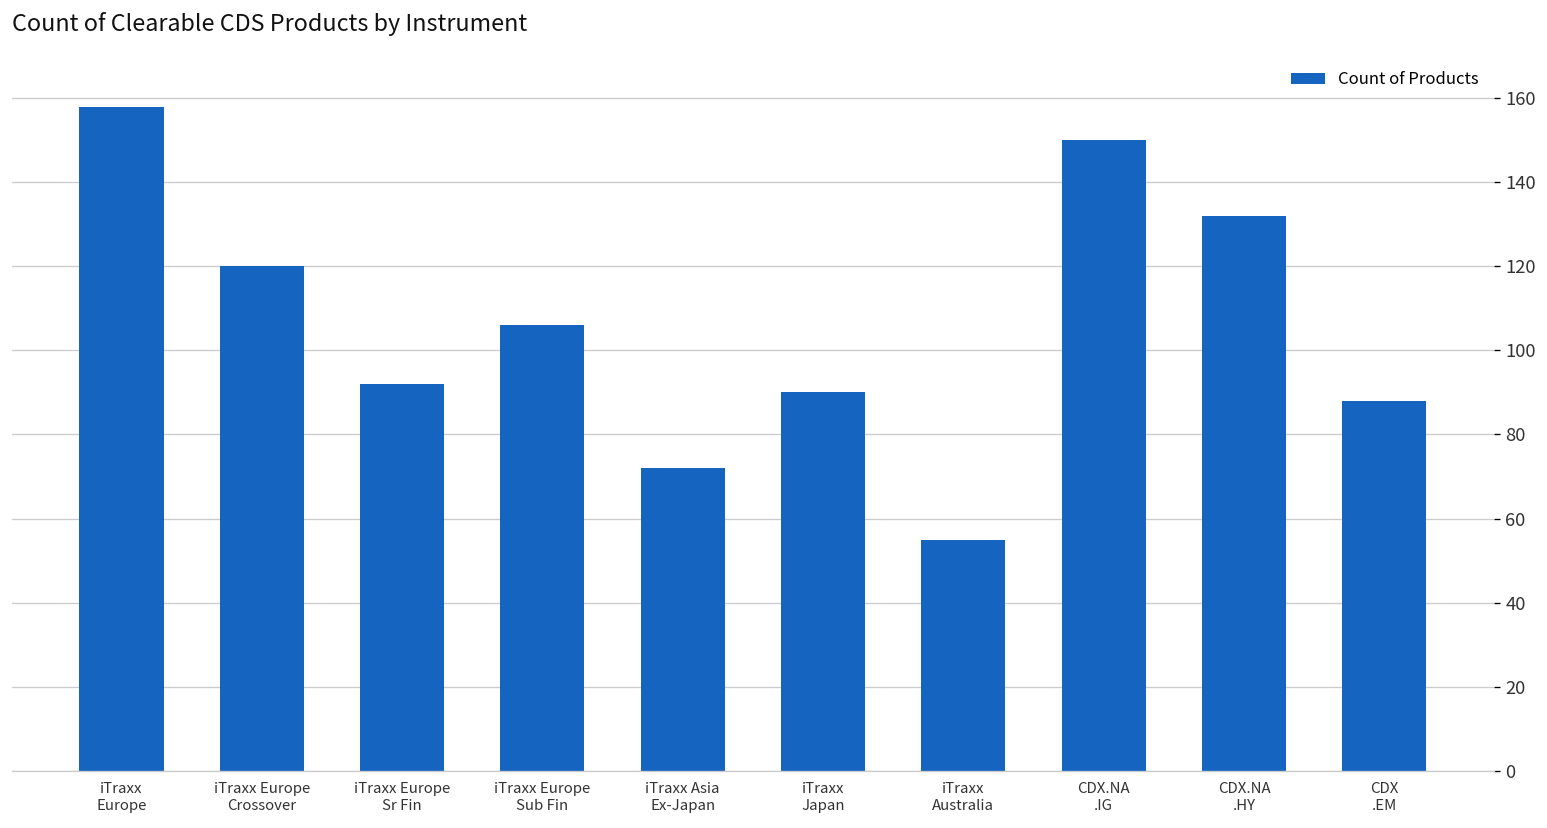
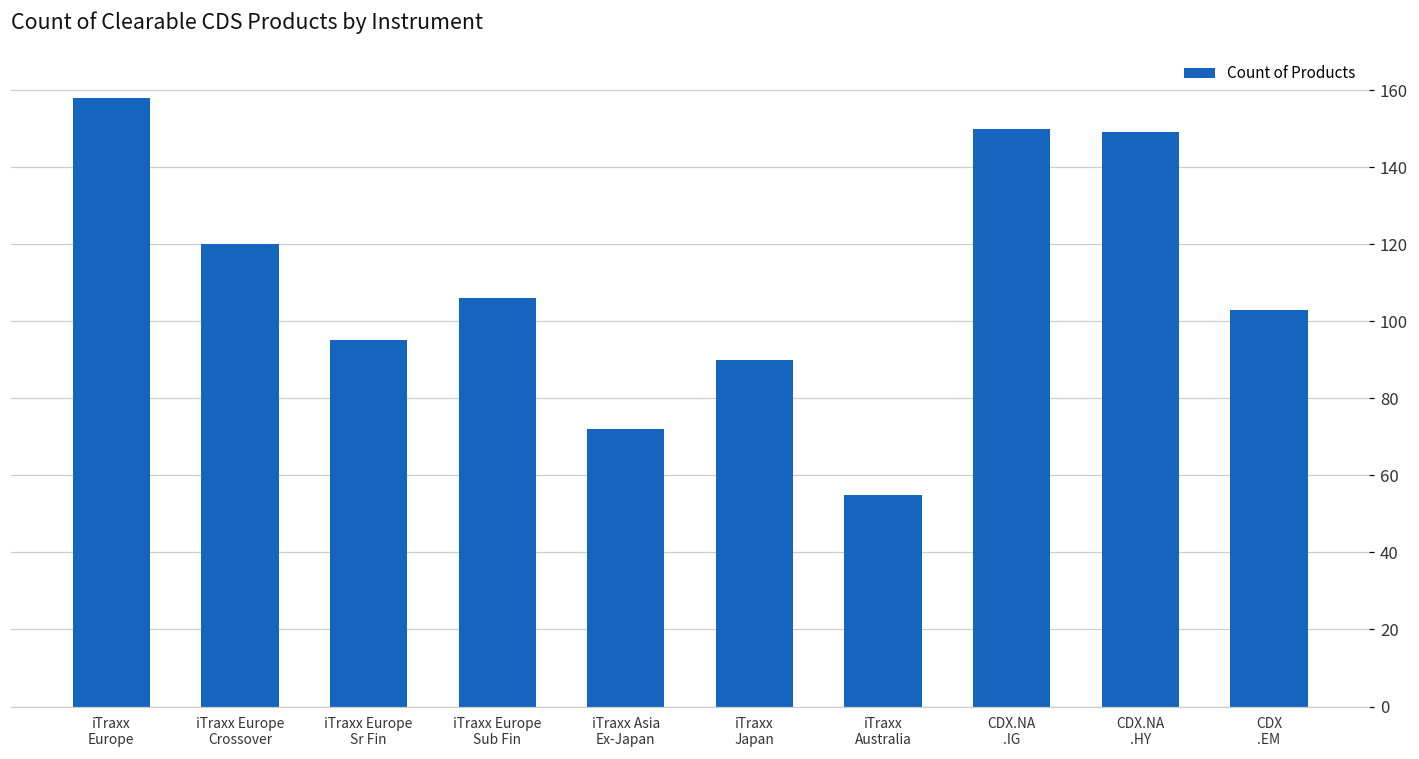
iTraxx Europe Sr Fin: 92 -> 95
CDX.NA .HY: 132 -> 149
CDX .EM: 88 -> 103
